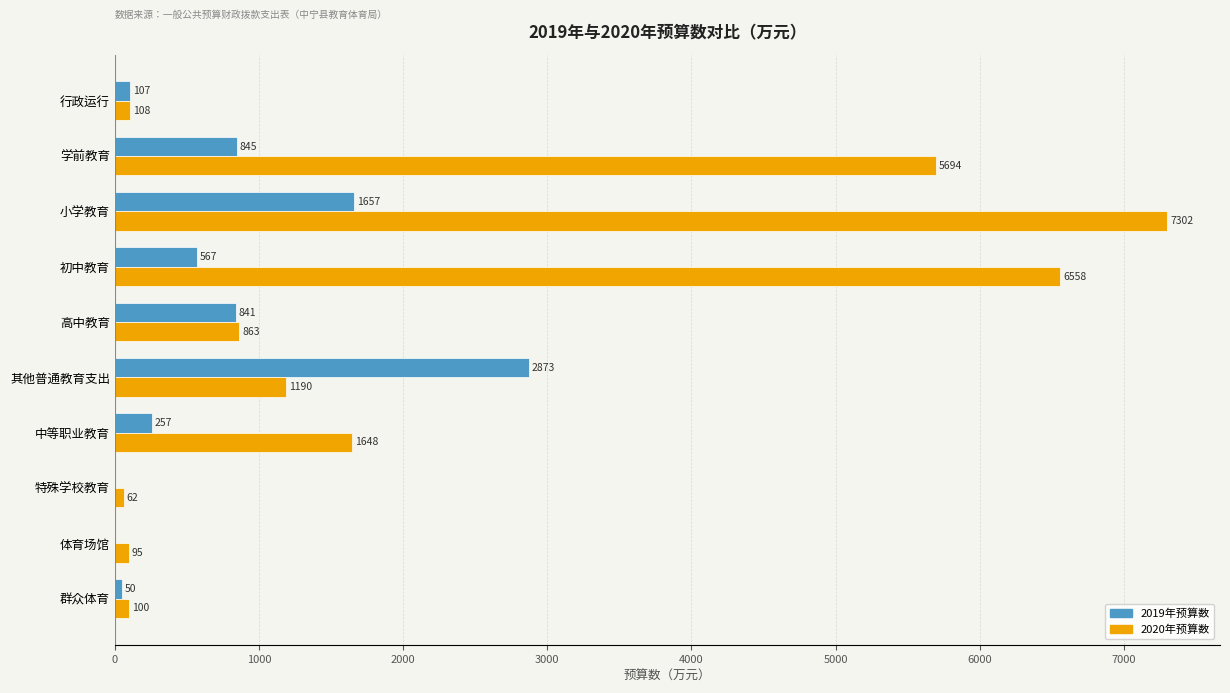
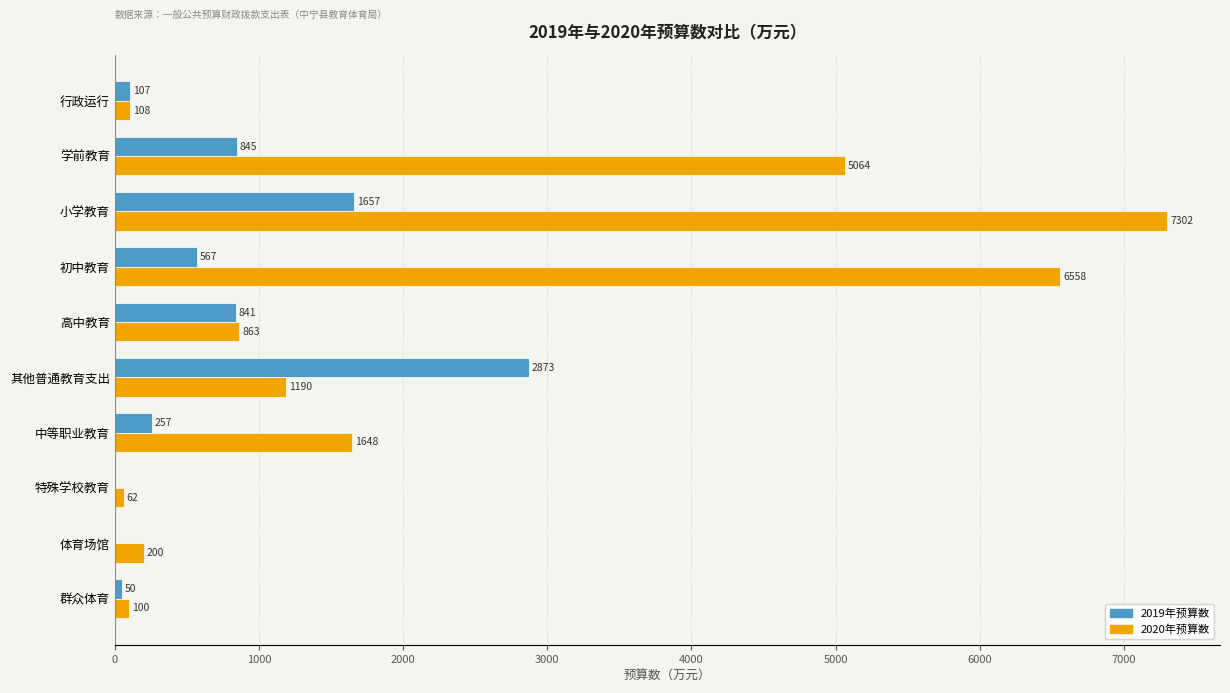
2020年预算数, 学前教育: 5694 -> 5064
2020年预算数, 体育场馆: 95 -> 200
